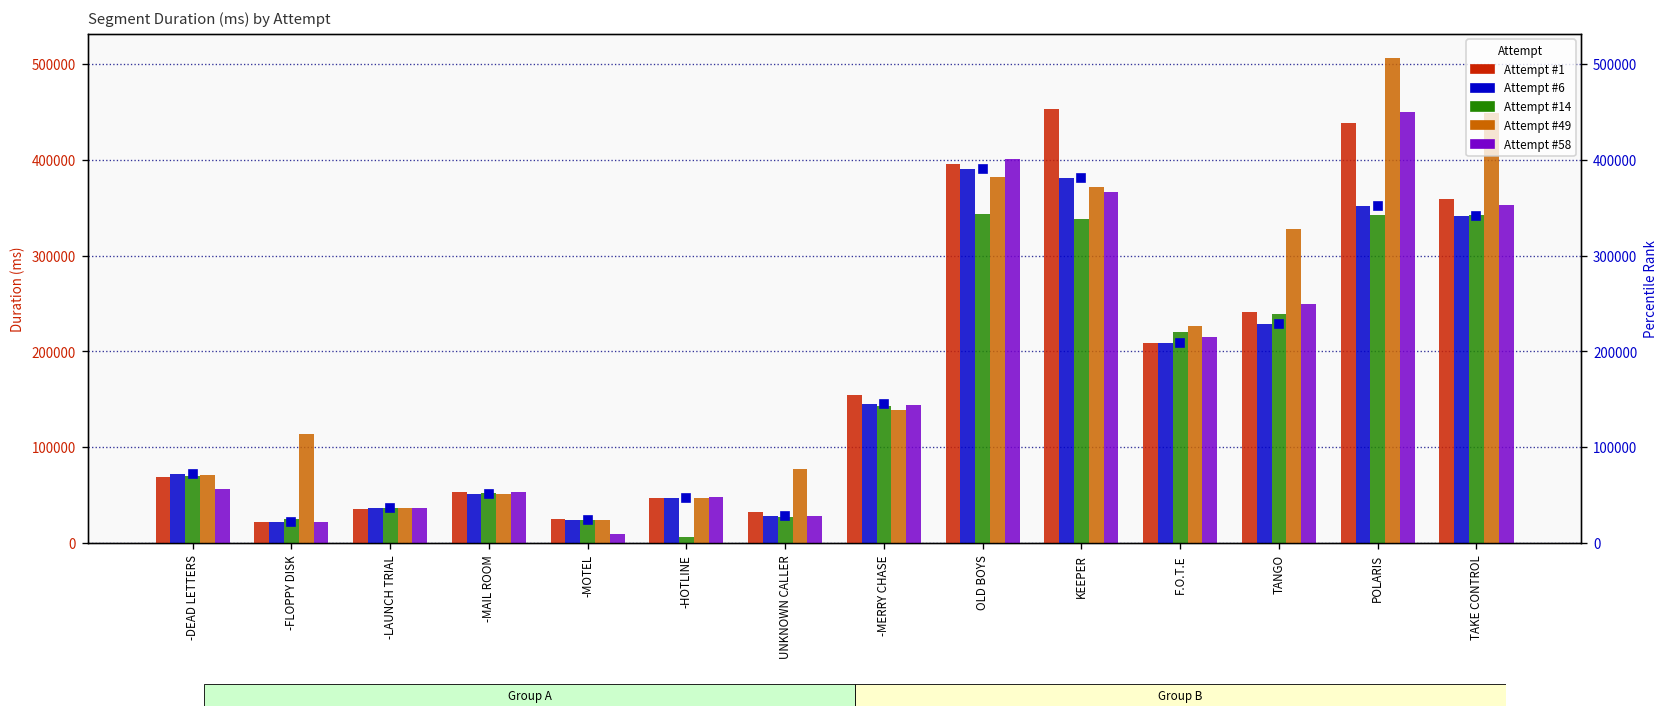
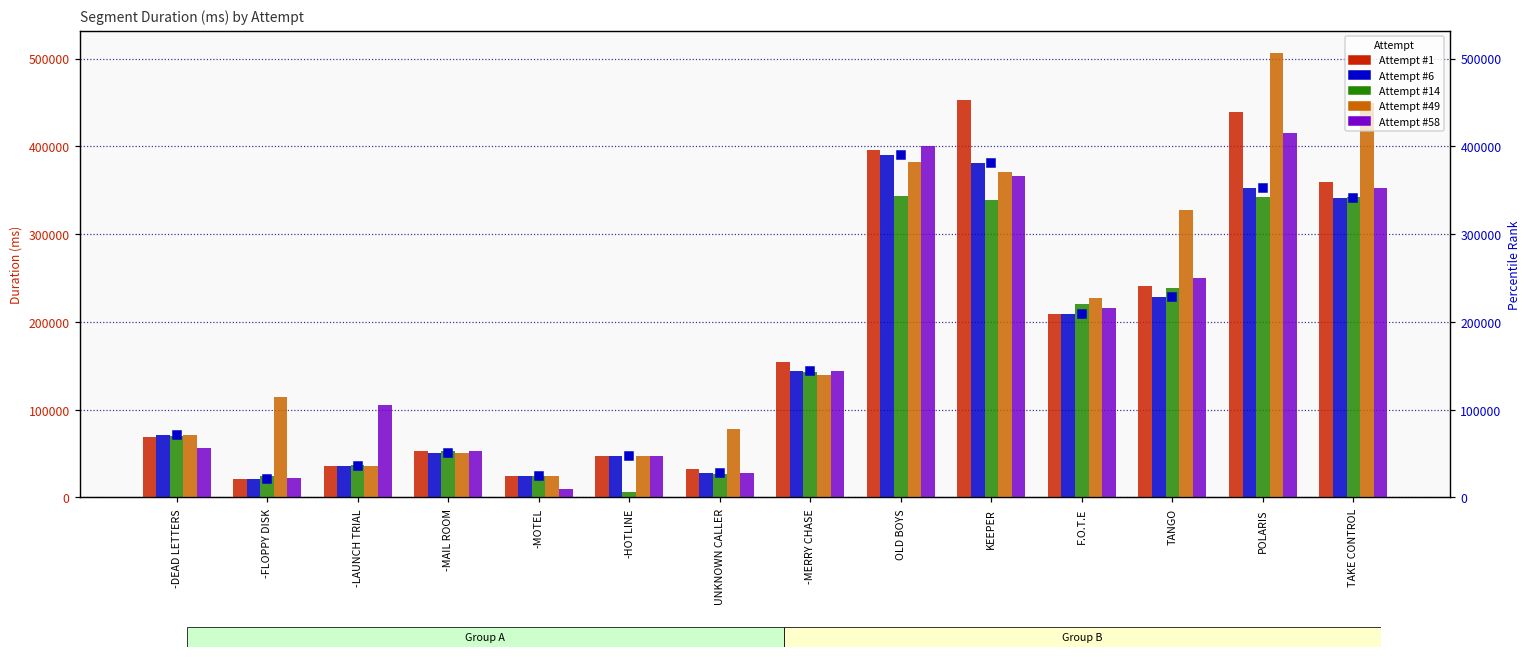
Attempt #58, -LAUNCH TRIAL: 40000 -> 110000
Attempt #58, POLARIS: 450000 -> 410000
